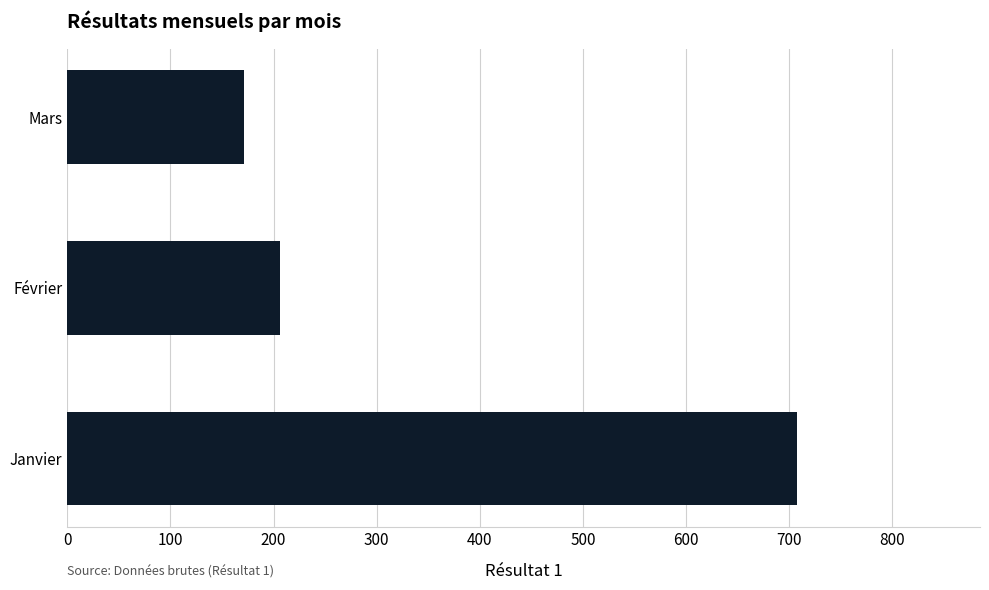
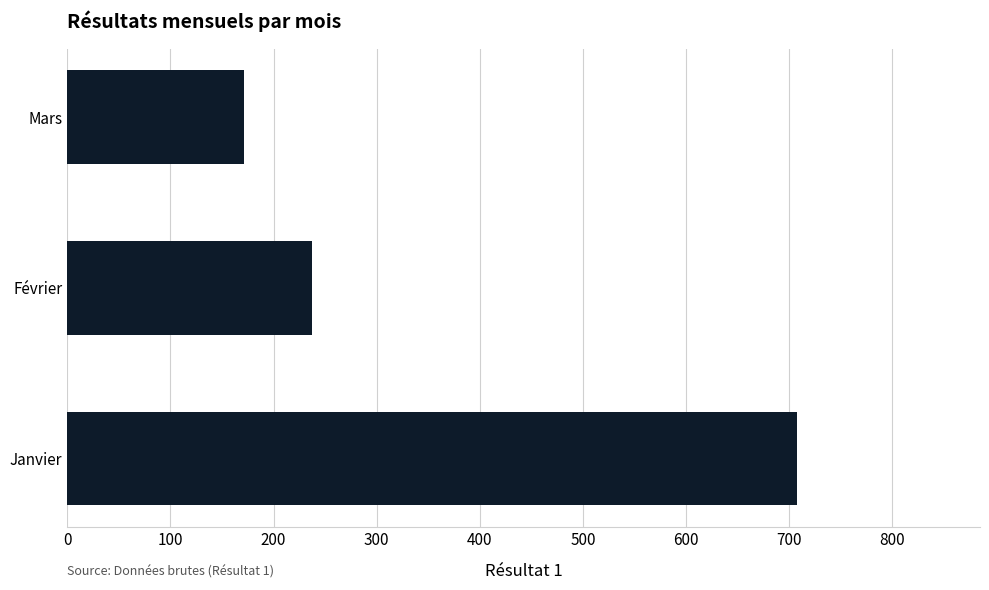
Février: 206 -> 237
